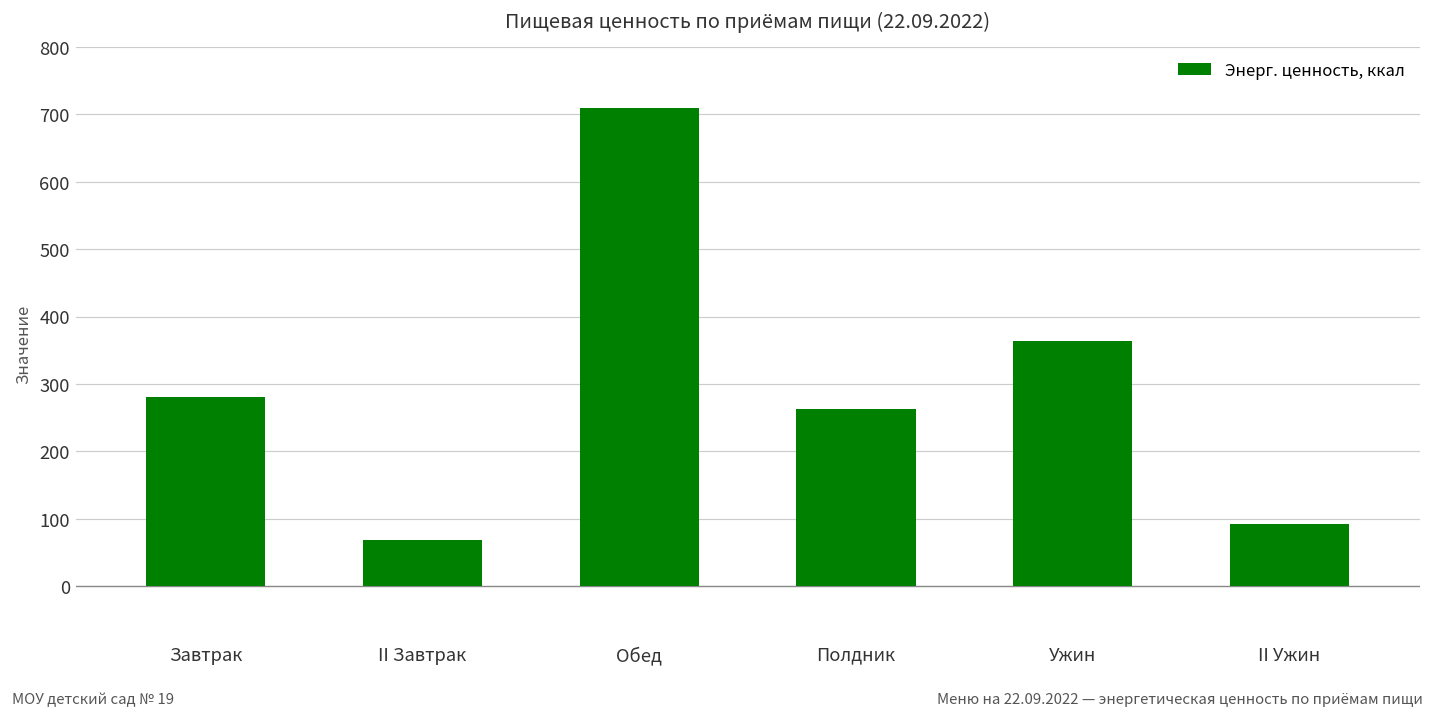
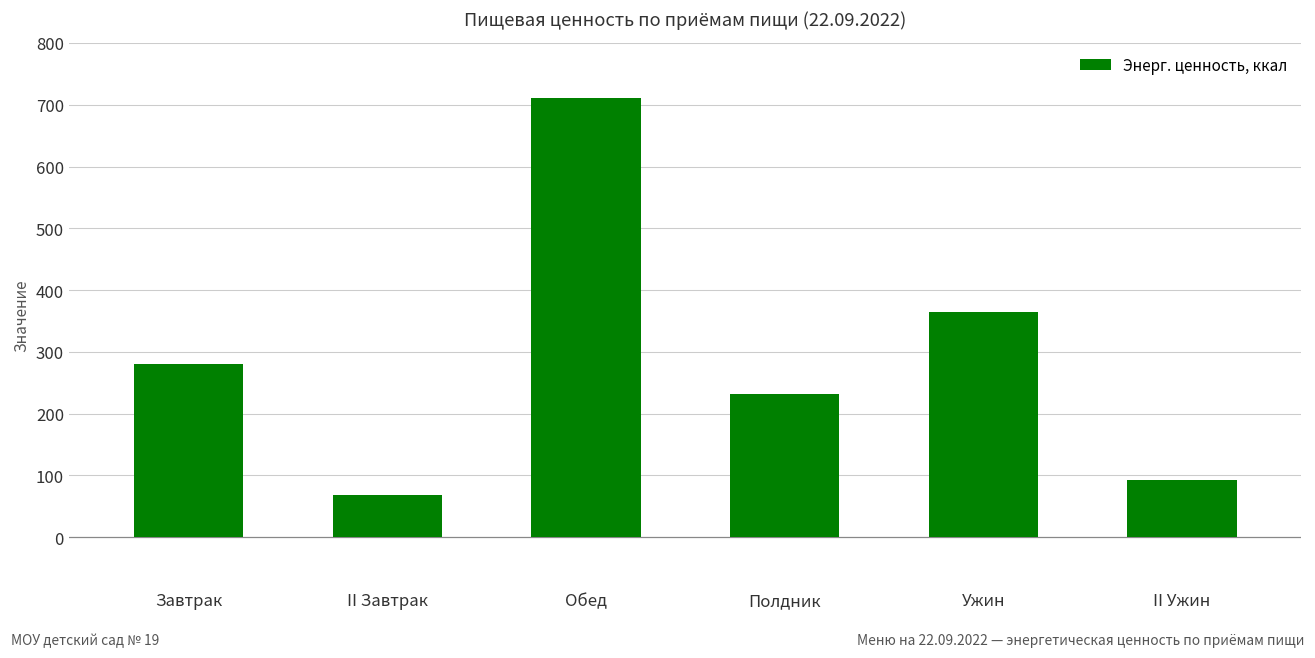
Полдник: 260 -> 230
